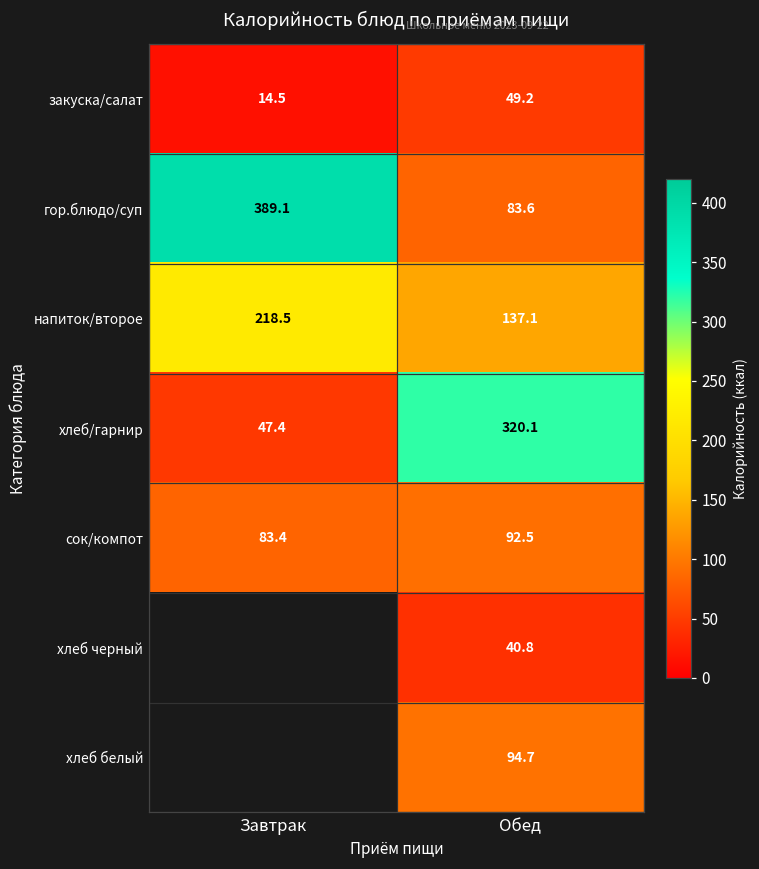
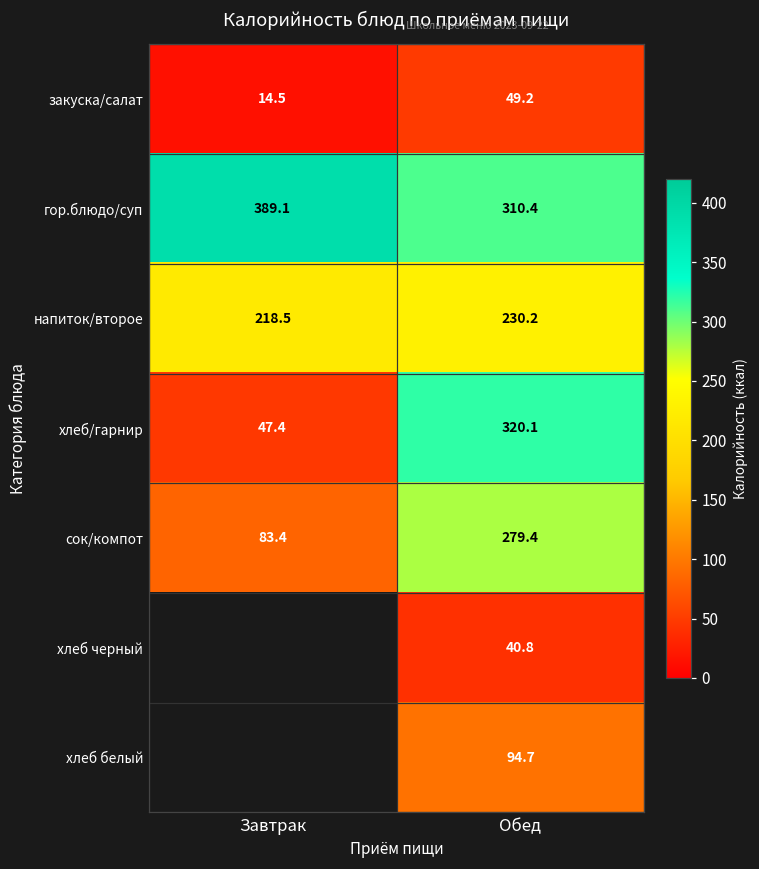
гор.блюдо/суп, Обед: 83.6 -> 310.4
напиток/второе, Обед: 137.1 -> 230.2
сок/компот, Обед: 92.5 -> 279.4
